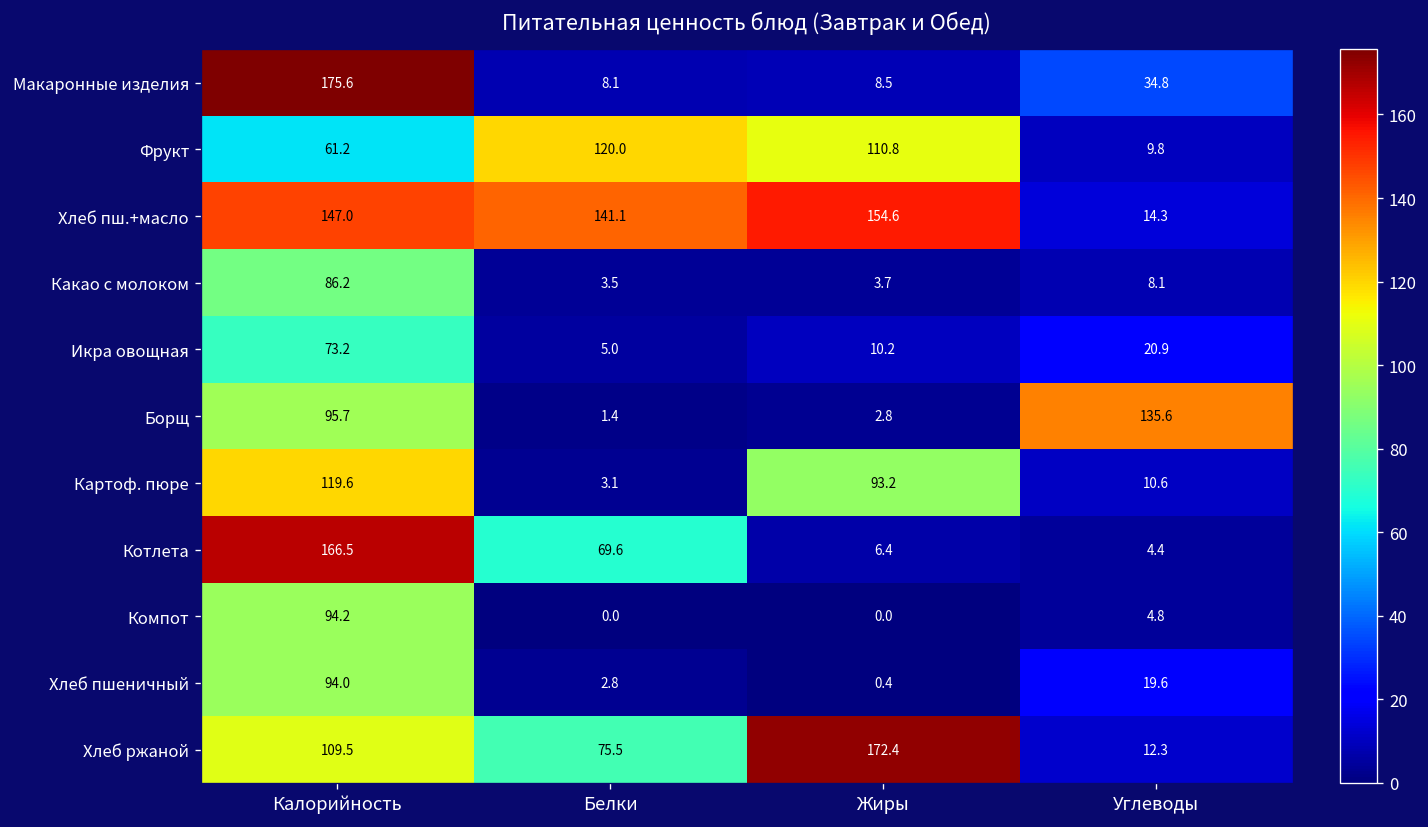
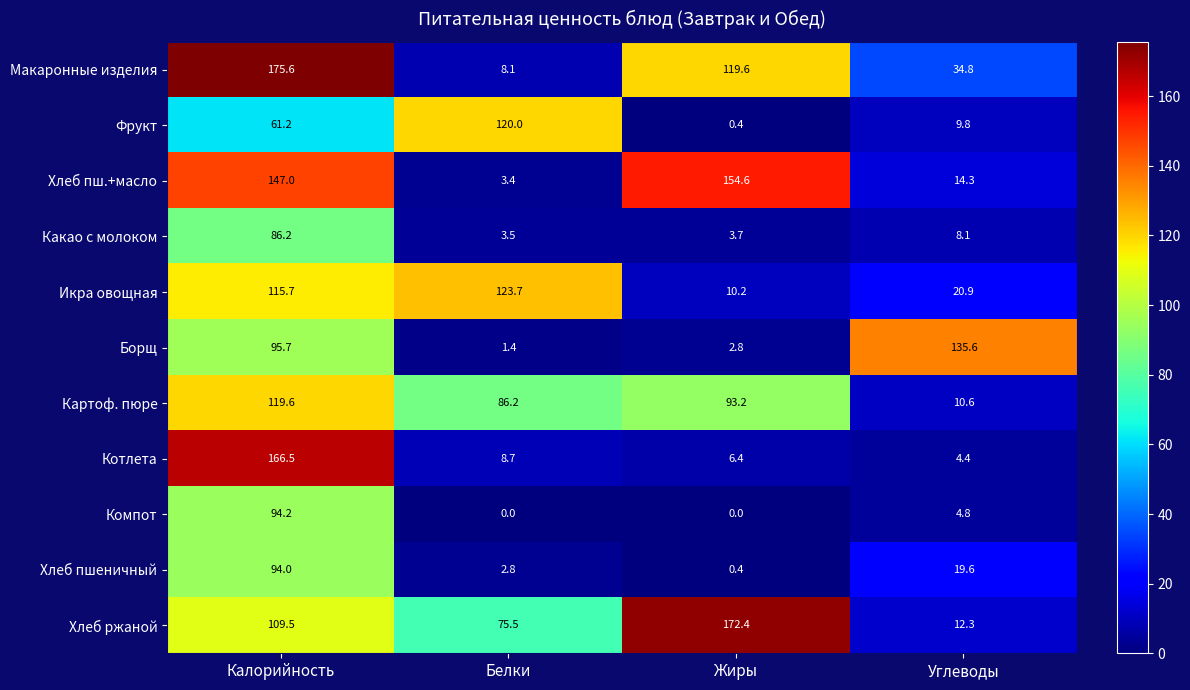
Макаронные изделия, Жиры: 8.5 -> 119.6
Фрукт, Жиры: 110.8 -> 0.4
Хлеб пш.+масло, Белки: 141.1 -> 3.4
Икра овощная, Калорийность: 73.2 -> 115.7
Икра овощная, Белки: 5.0 -> 123.7
Картоф. пюре, Белки: 3.1 -> 86.2
Котлета, Белки: 69.6 -> 8.7
